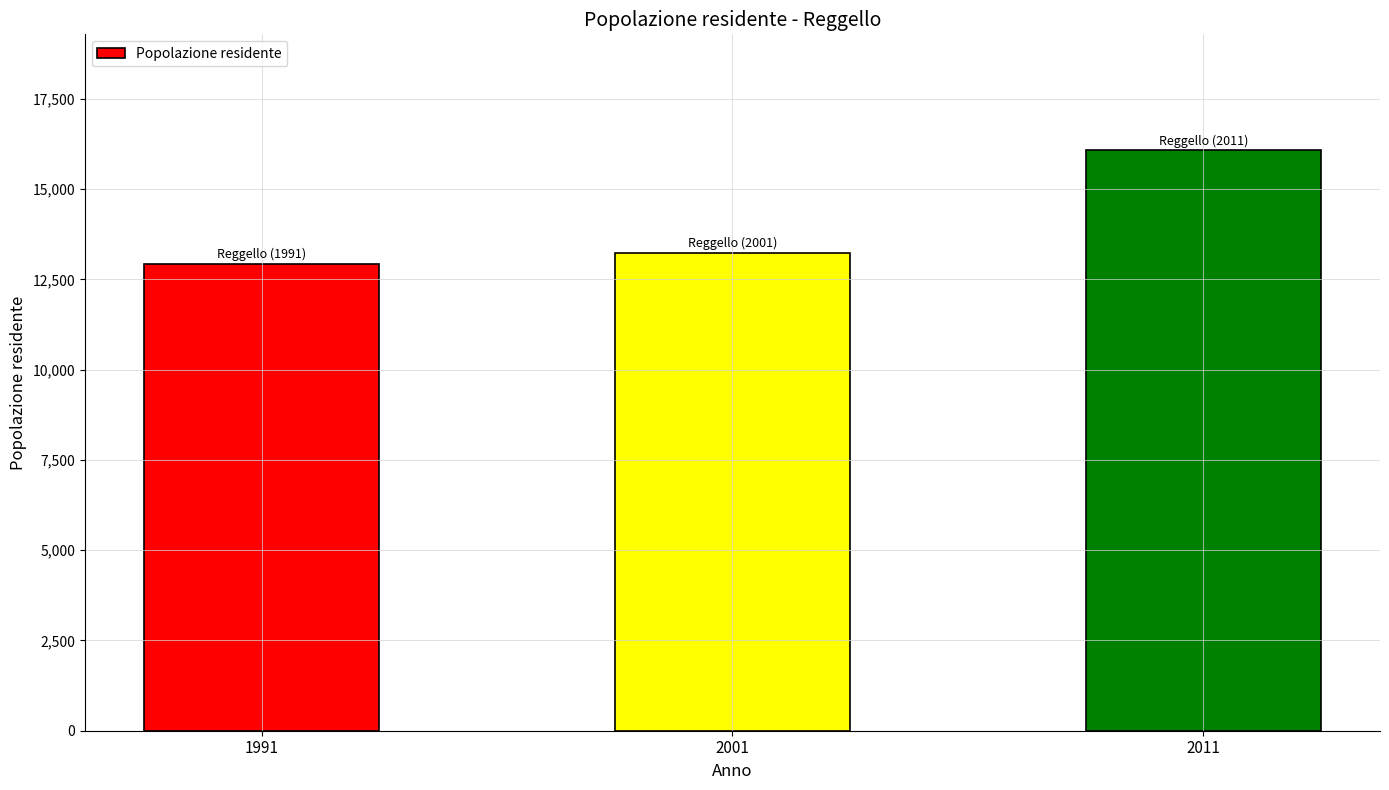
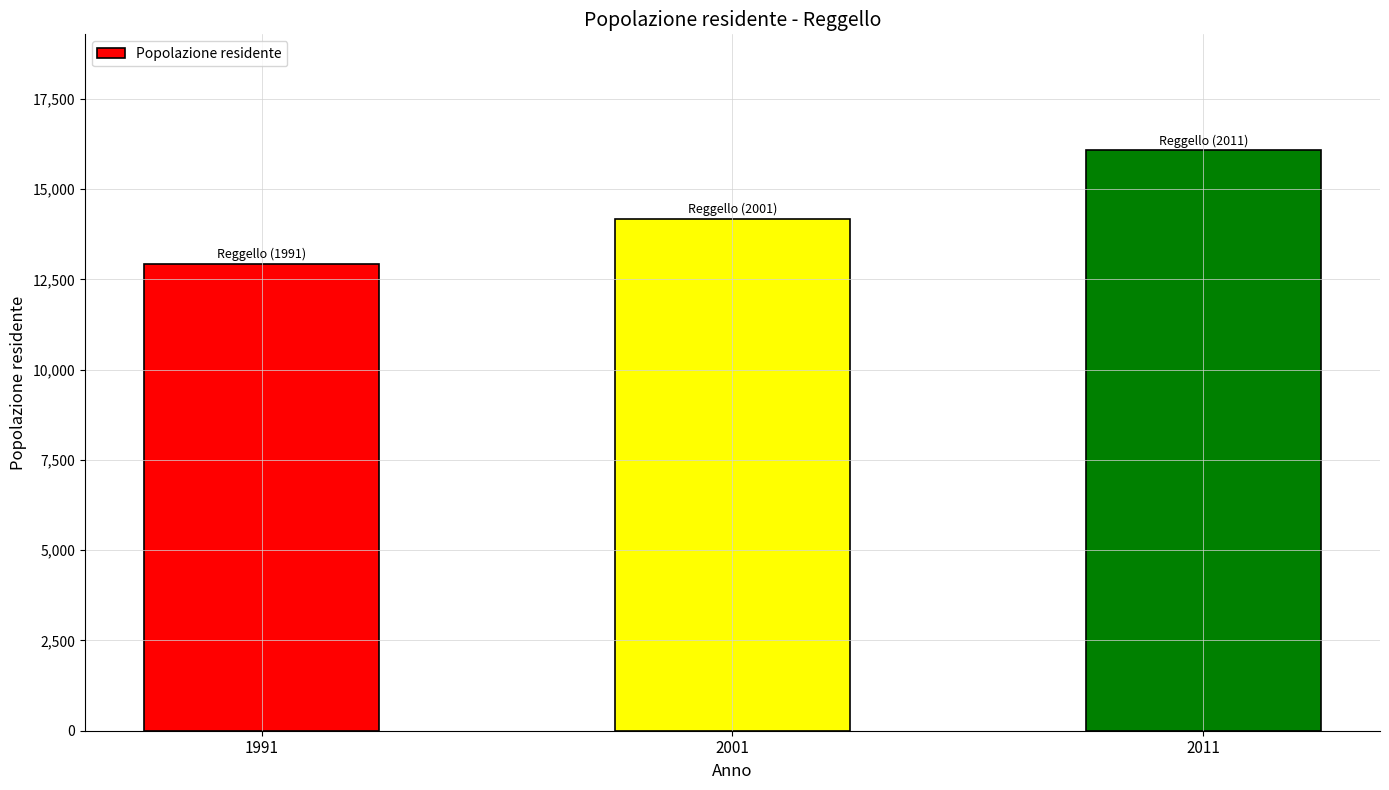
2001: 13,200 -> 14,200
